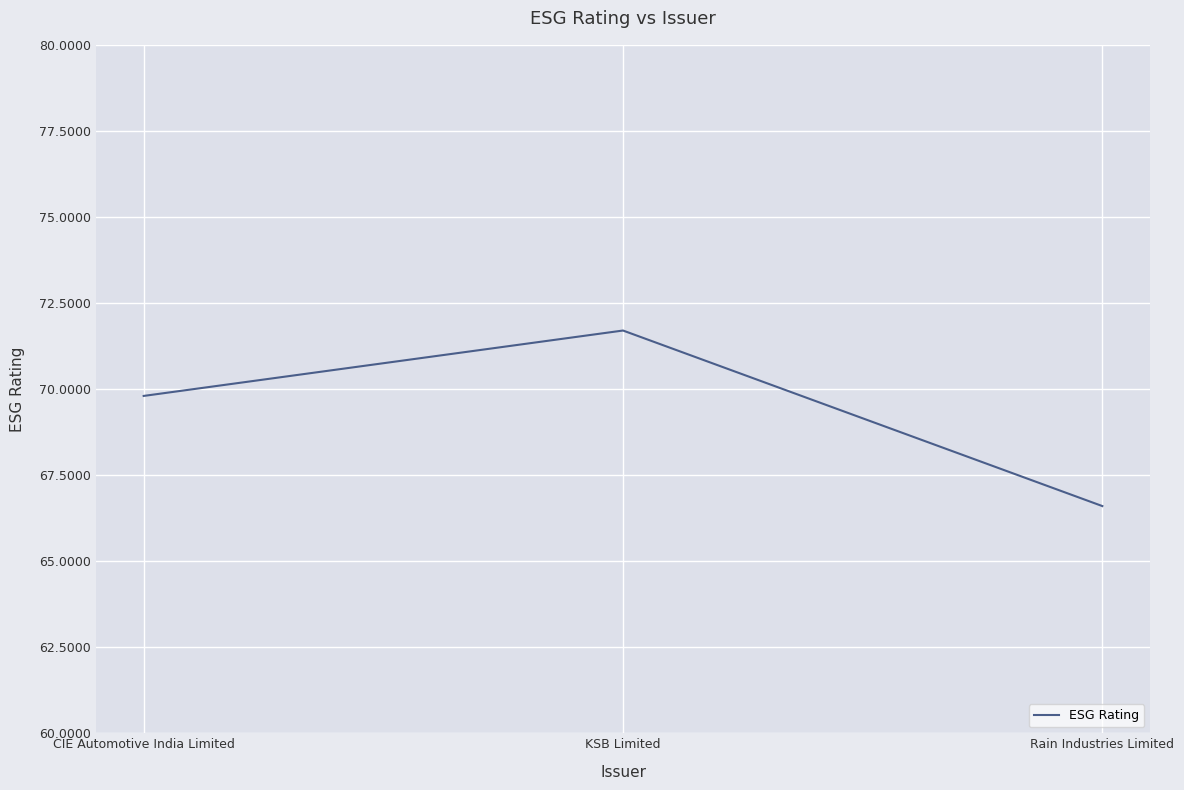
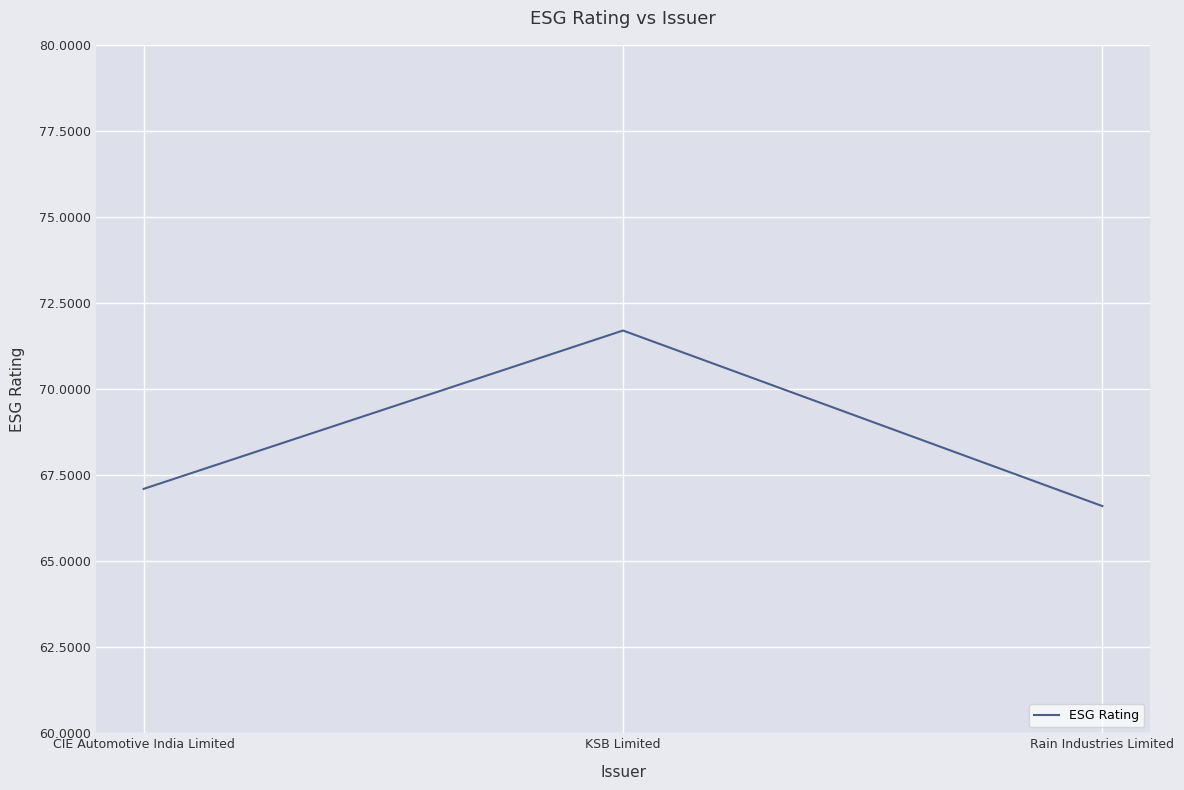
CIE Automotive India Limited: 69.8 -> 67.1
